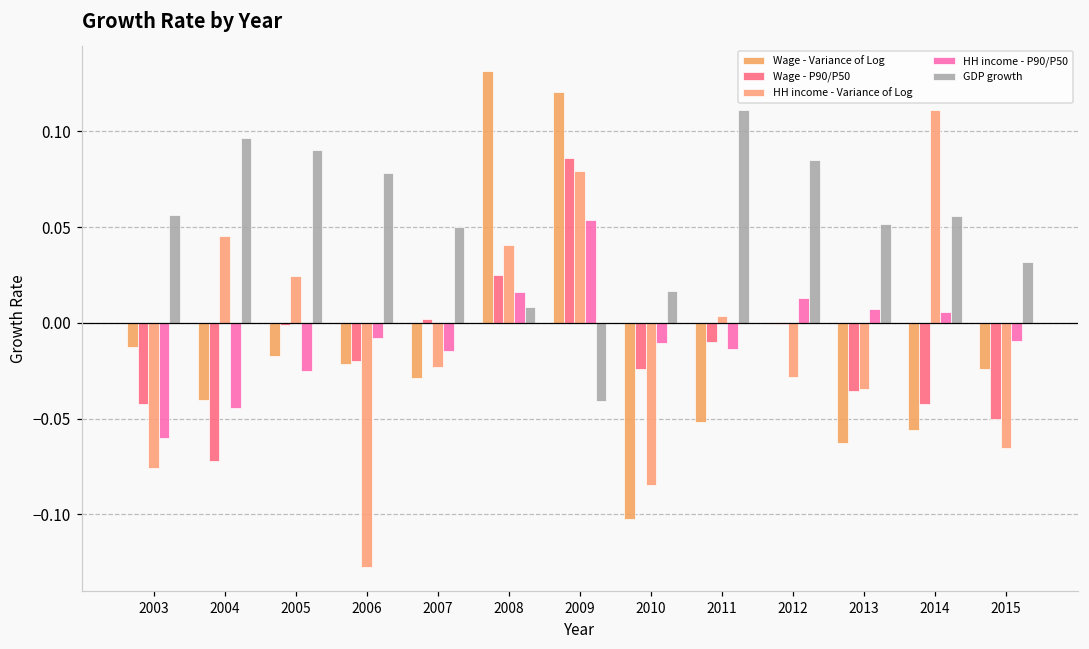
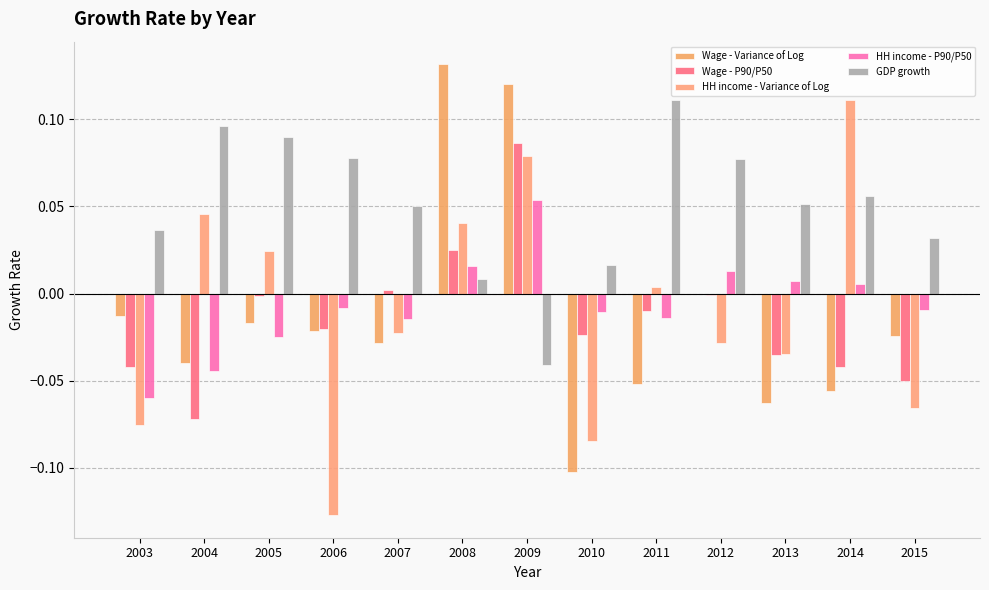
GDP growth, 2003: 0.056 -> 0.037
GDP growth, 2012: 0.085 -> 0.077
